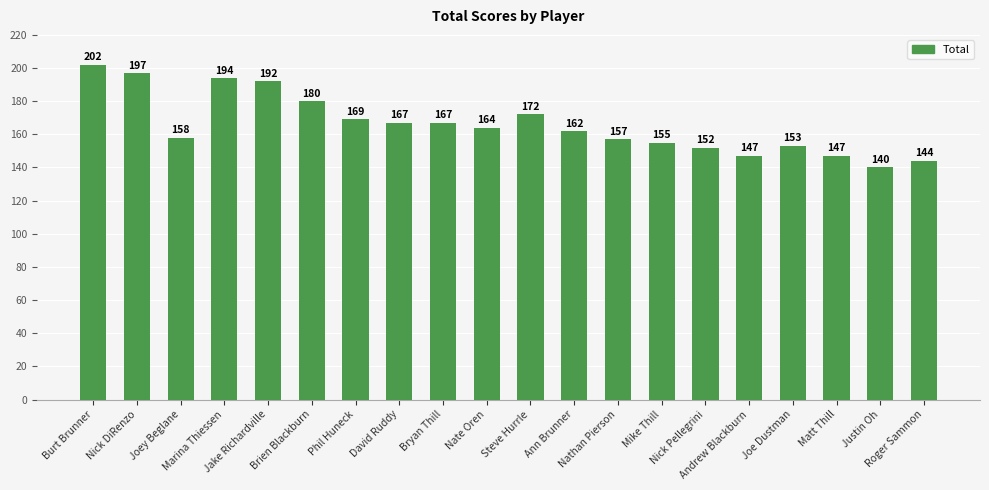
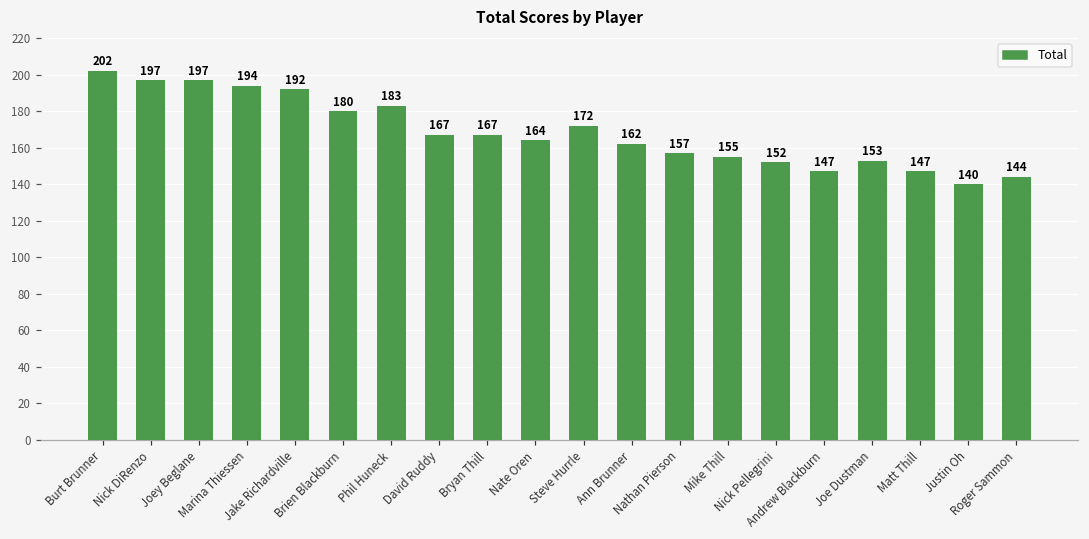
Joey Beglane: 158 -> 197
Phil Huneck: 169 -> 183
